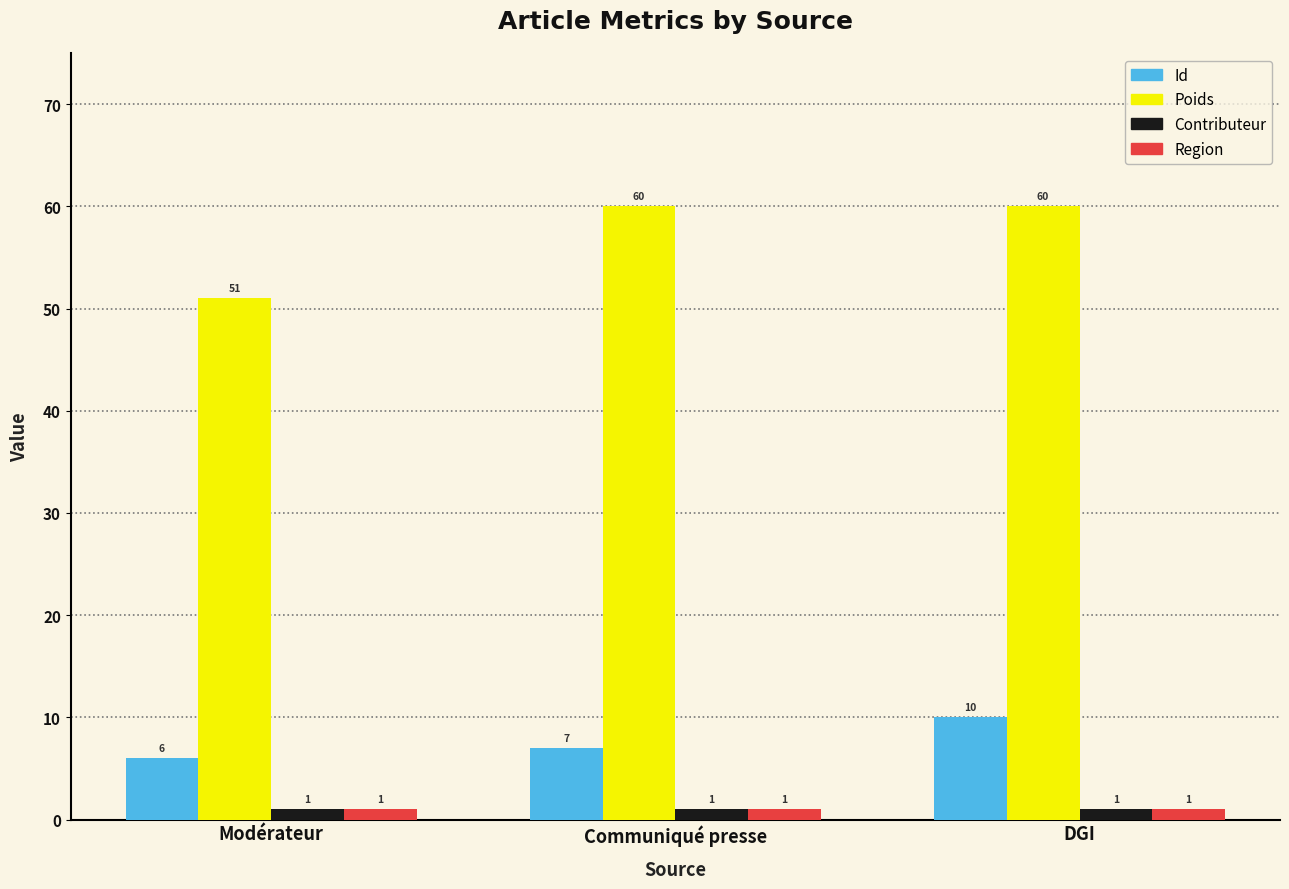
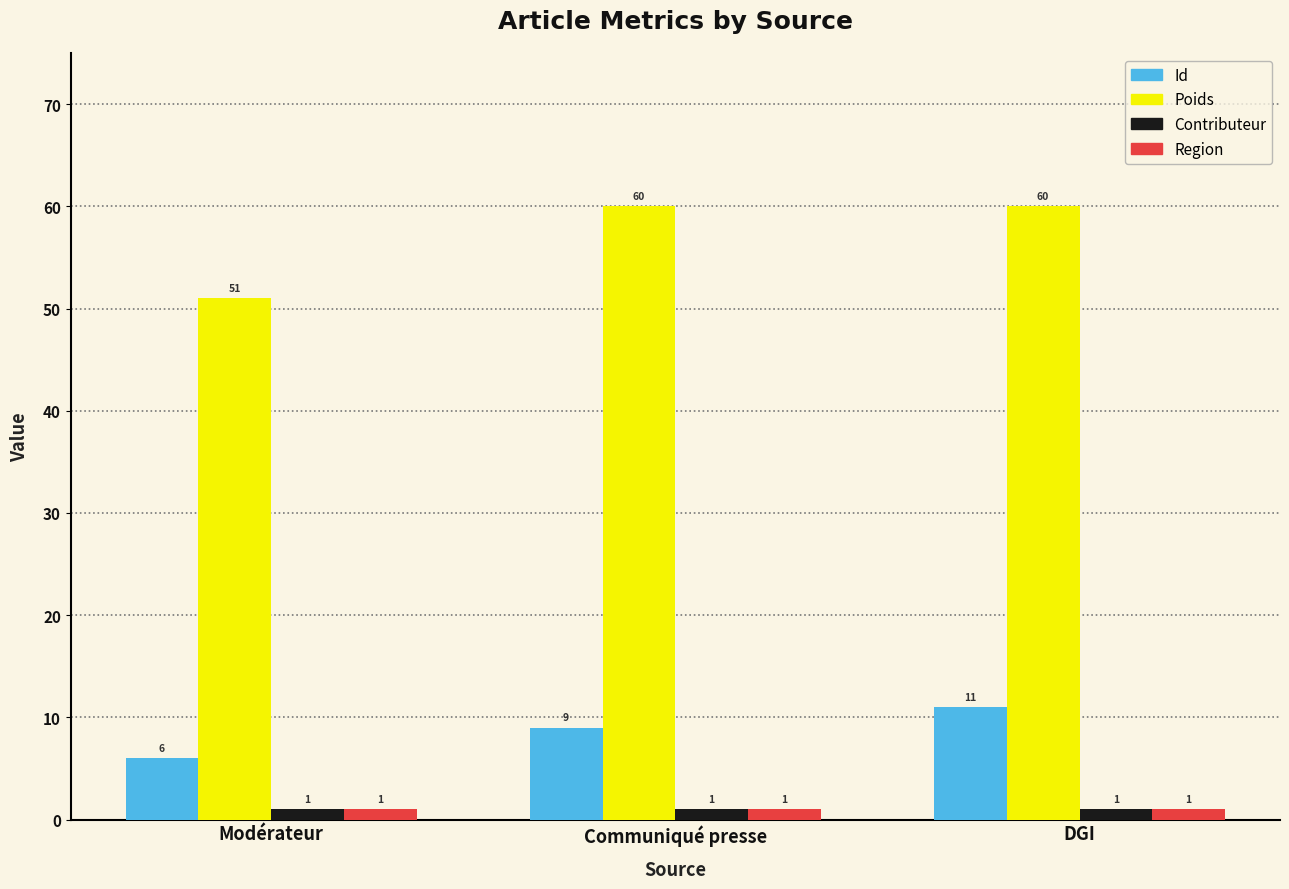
Id, Communiqué presse: 7 -> 9
Id, DGI: 10 -> 11
